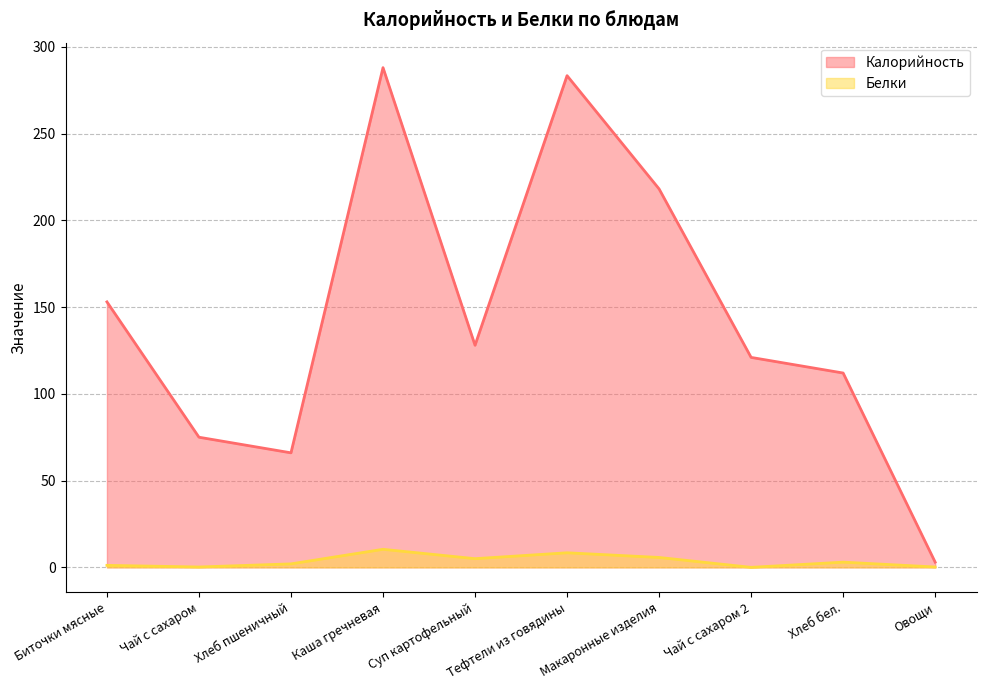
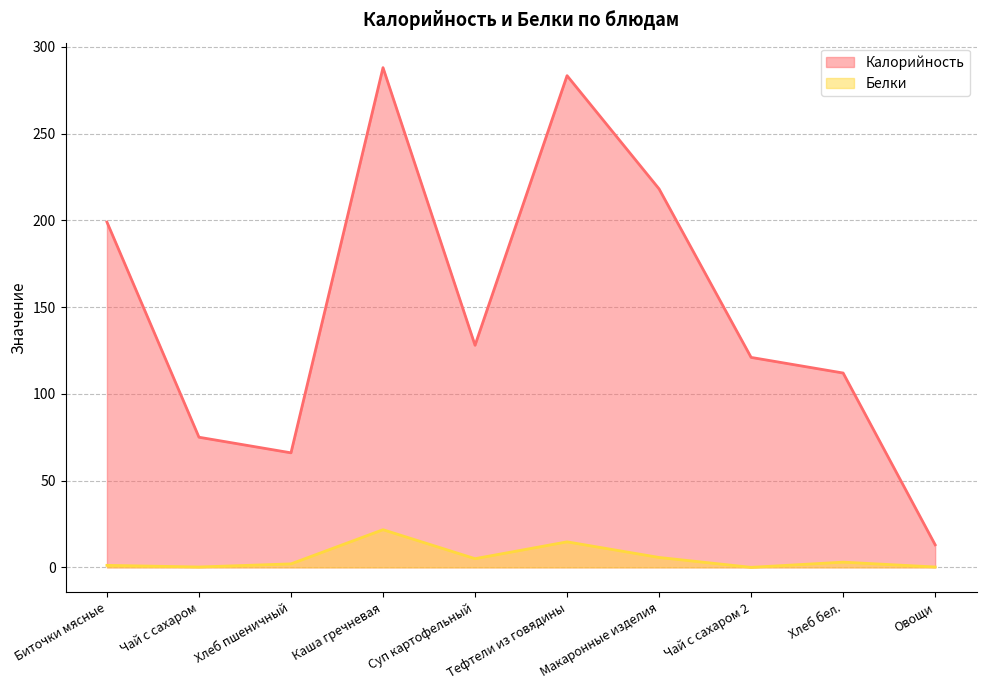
Калорийность, Биточки мясные: 153 -> 199
Белки, Каша гречневая: 10 -> 22
Белки, Тефтели из говядины: 8 -> 15
Калорийность, Овощи: 3 -> 13
